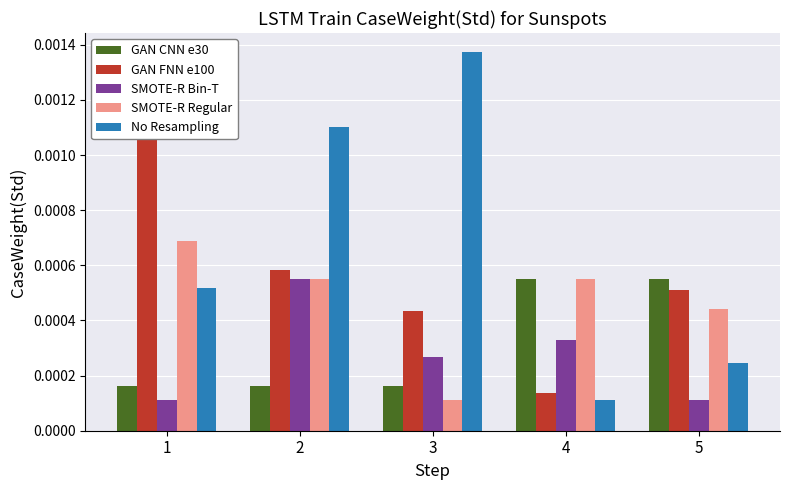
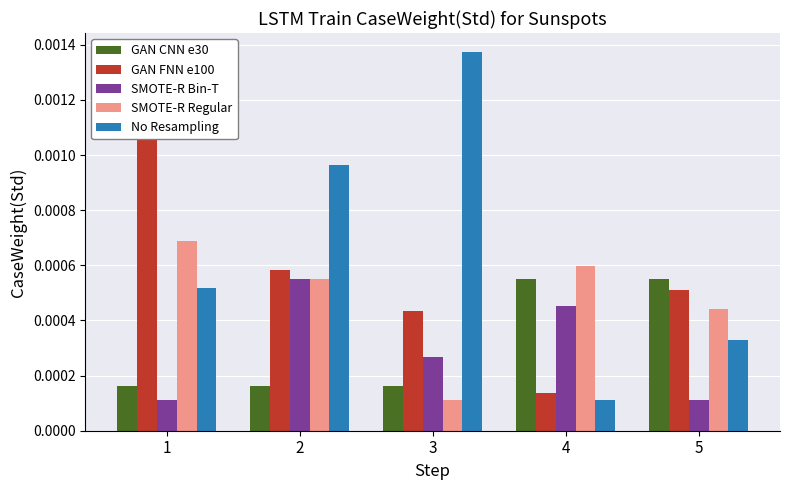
No Resampling, 2: 0.00110 -> 0.00096
SMOTE-R Bin-T, 4: 0.00033 -> 0.00045
SMOTE-R Regular, 4: 0.00055 -> 0.00060
No Resampling, 5: 0.00025 -> 0.00033
